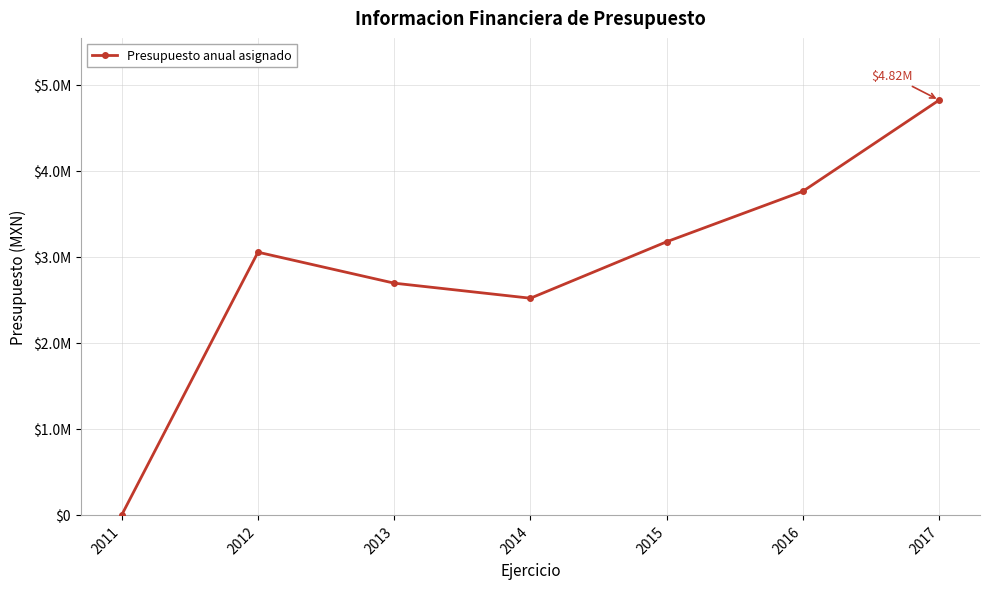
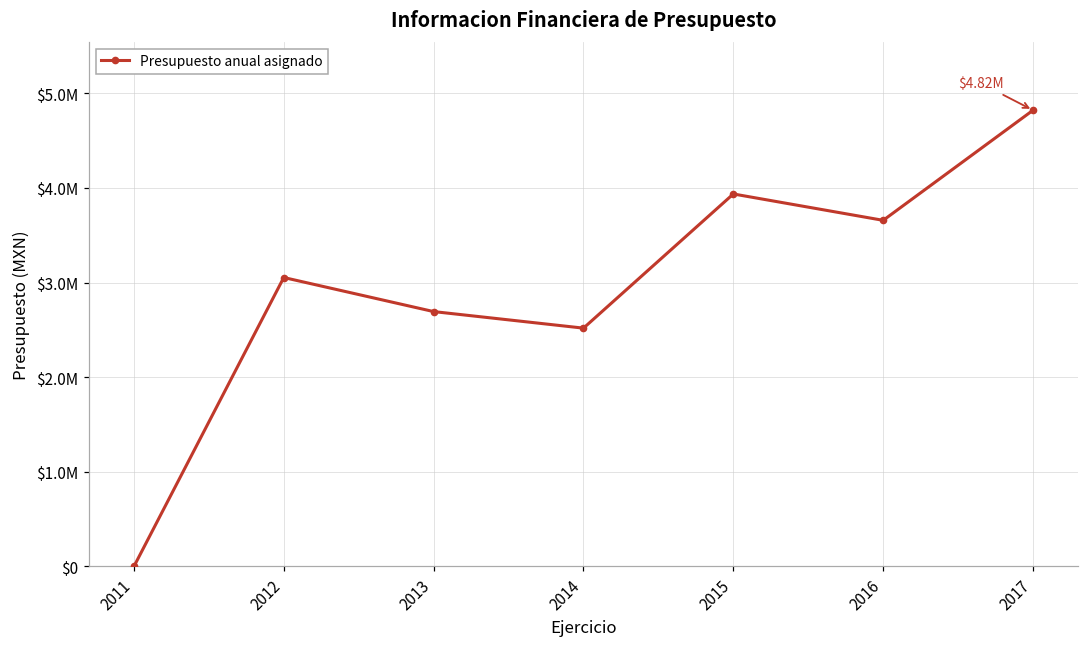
2015: $3200000 -> $3900000
2016: $3800000 -> $3700000
